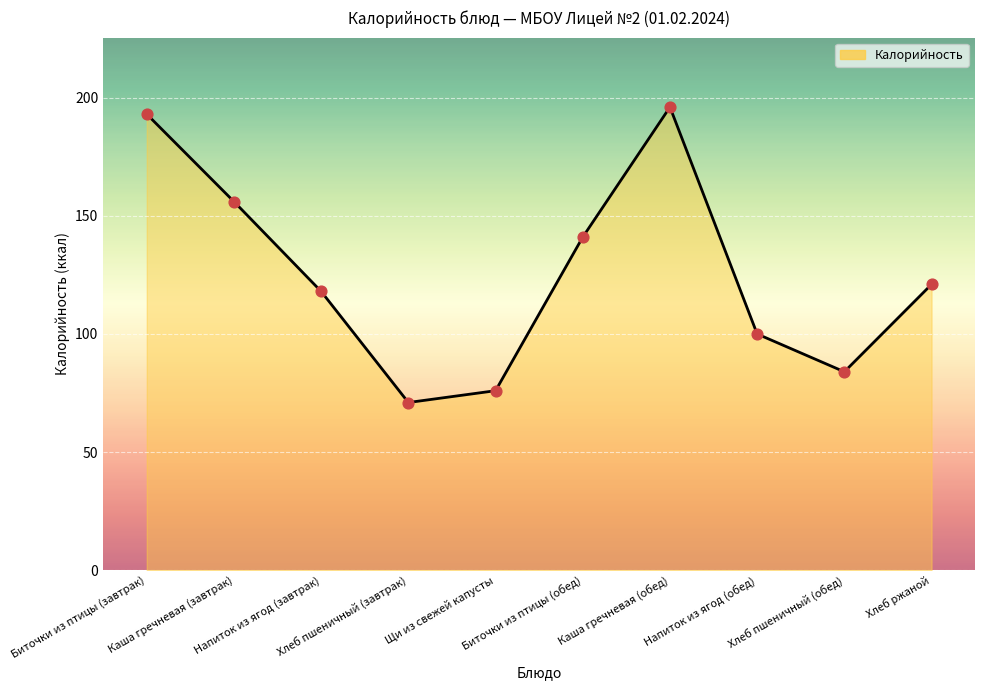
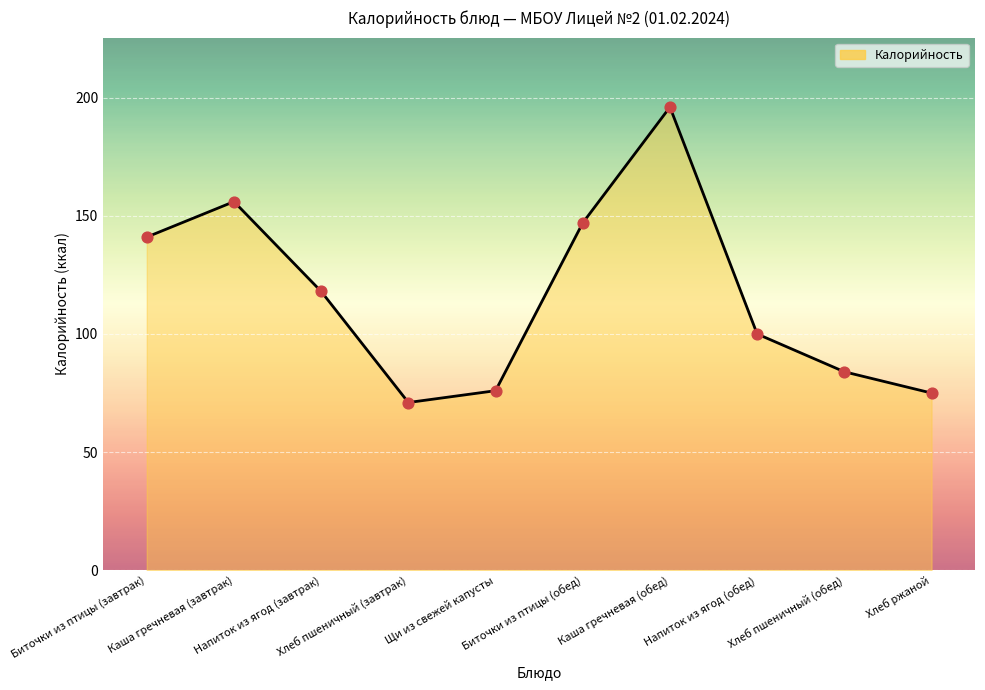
Биточки из птицы (завтрак): 193 -> 141
Биточки из птицы (обед): 141 -> 147
Хлеб ржаной: 121 -> 75
